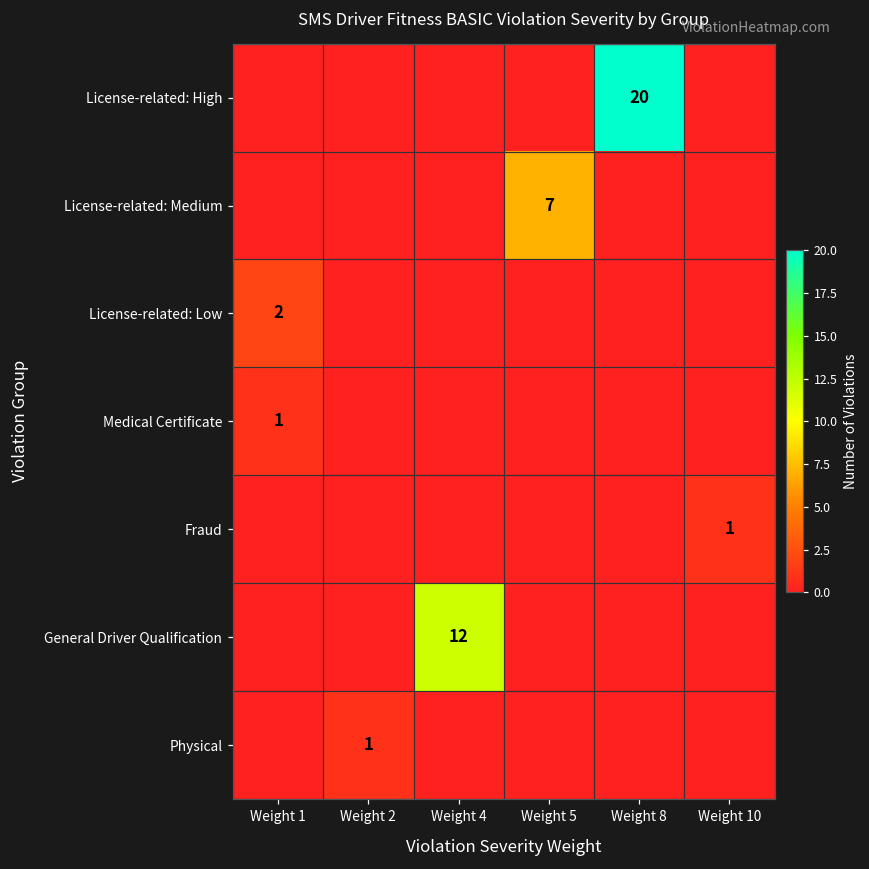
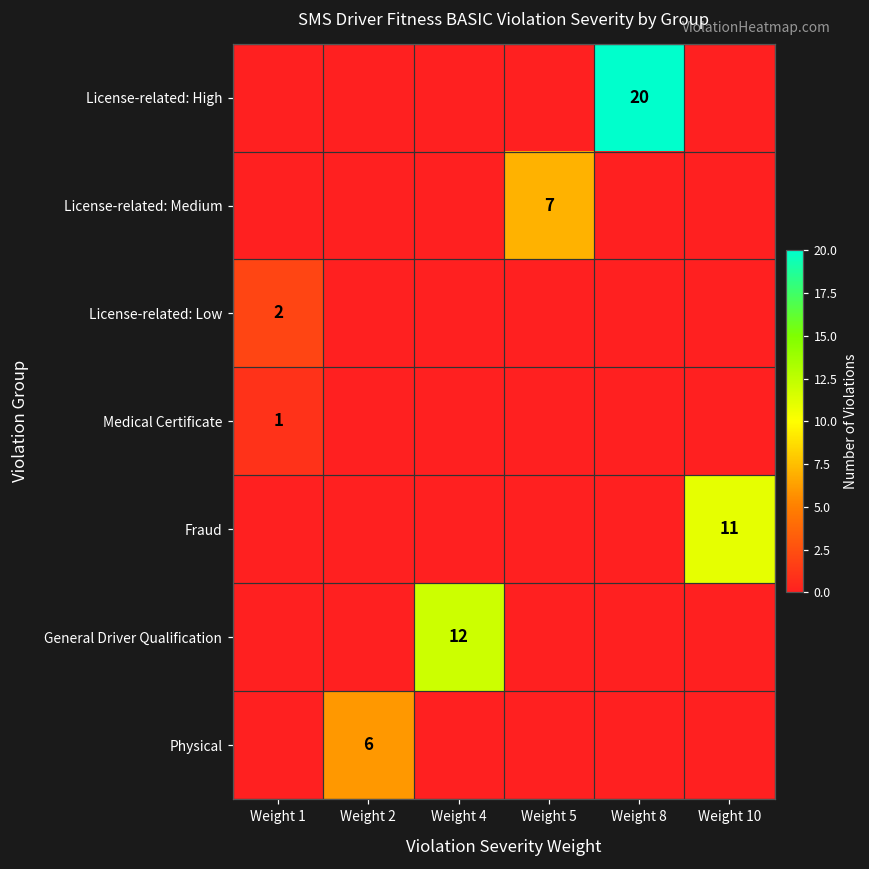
Fraud, Weight 10: 1 -> 11
Physical, Weight 2: 1 -> 6
